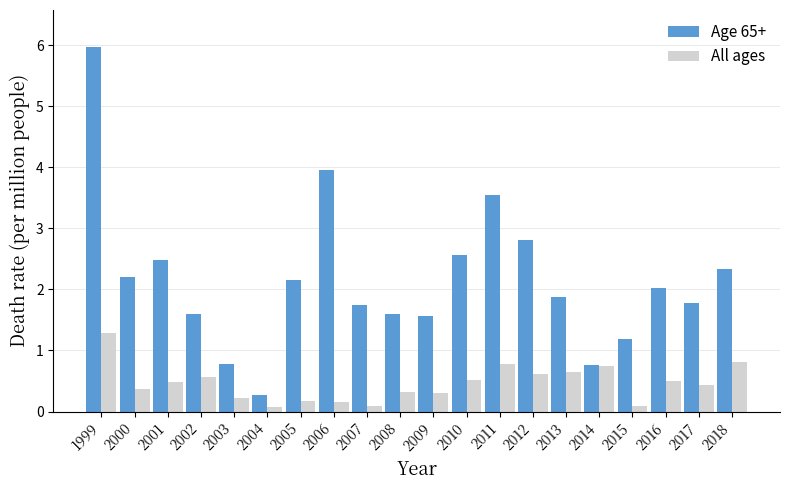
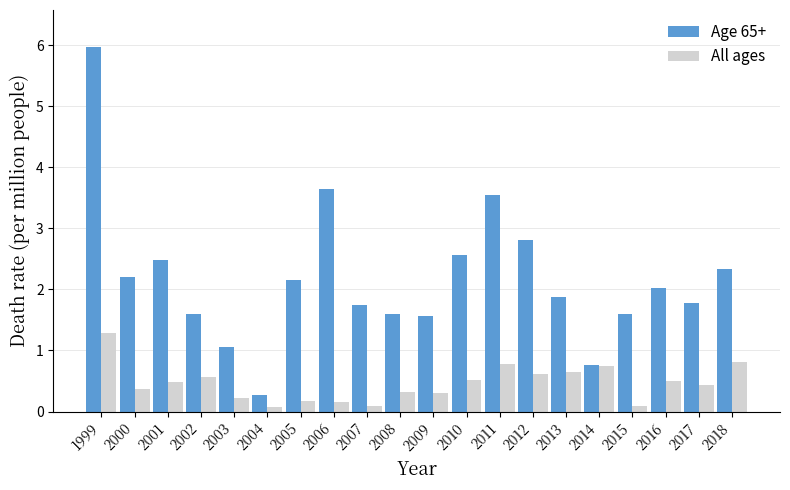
Age 65+, 2003: 0.8 -> 1.1
Age 65+, 2006: 4.0 -> 3.6
Age 65+, 2015: 1.2 -> 1.6
